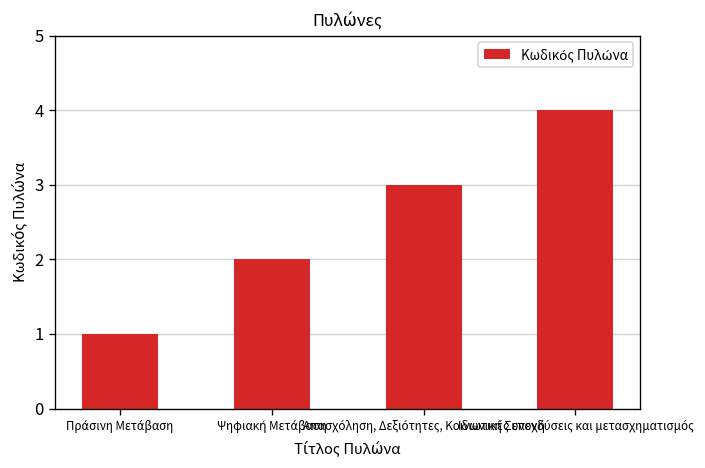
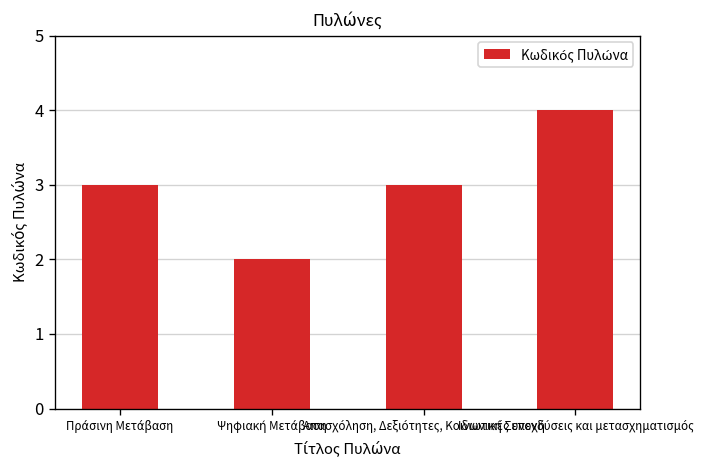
Πράσινη Μετάβαση: 1 -> 3
